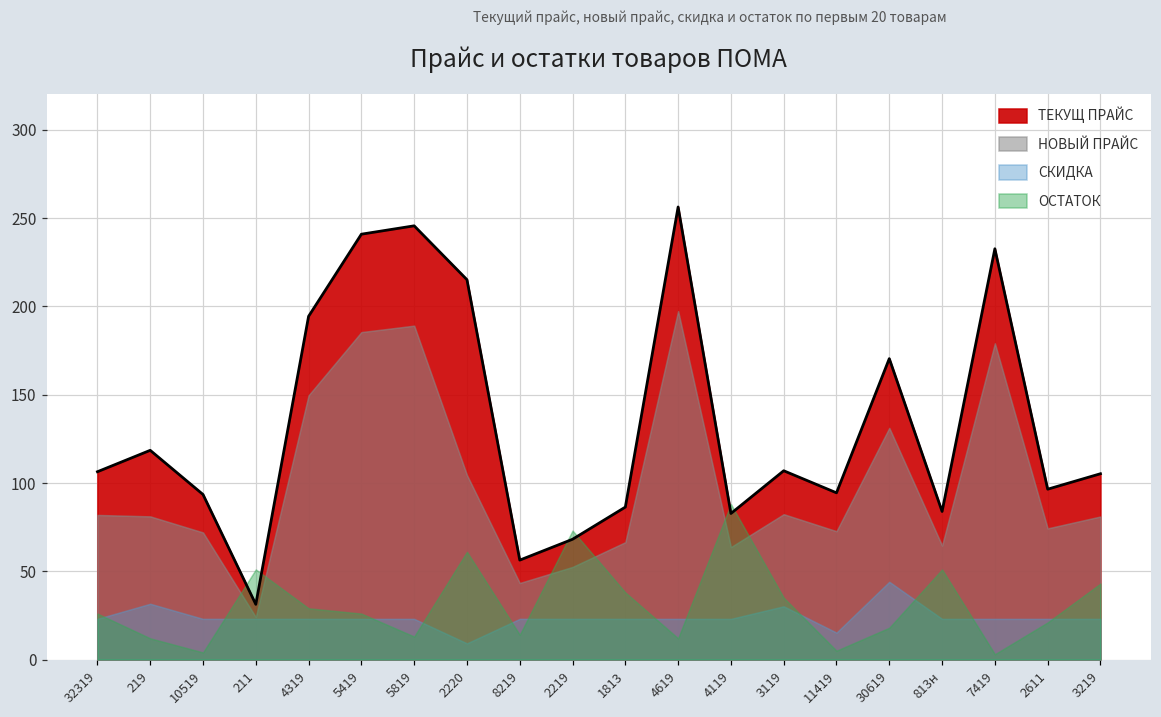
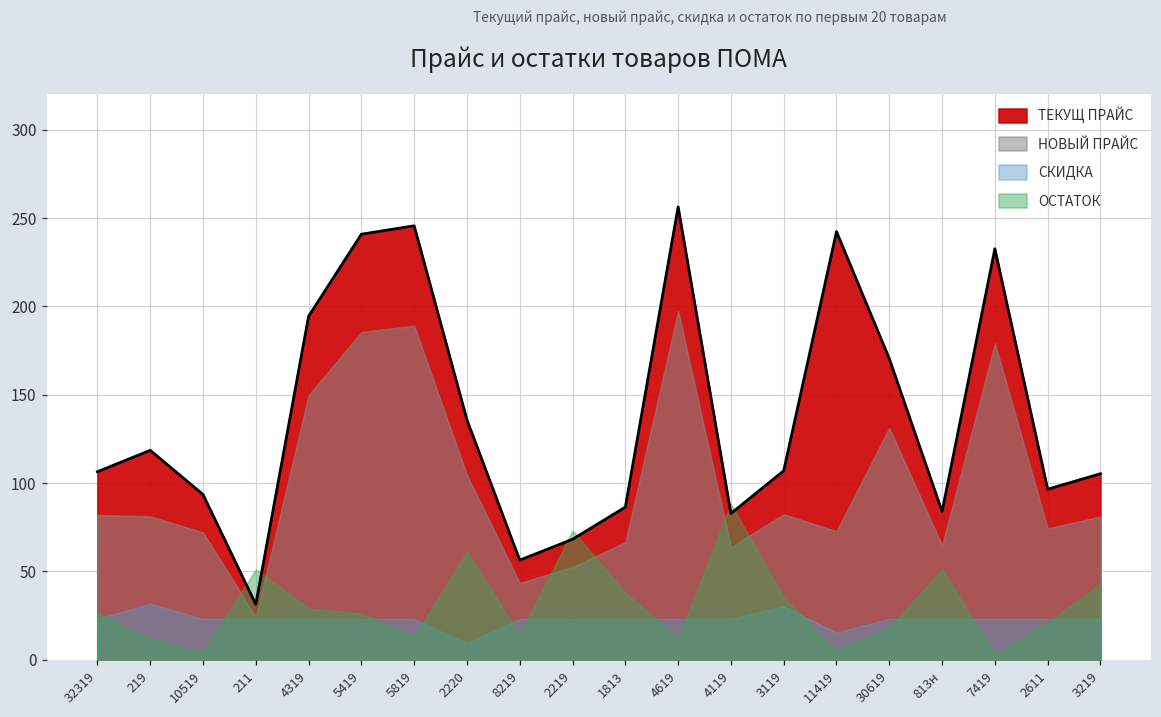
ТЕКУЩ ПРАЙС, 2220: 215 -> 136
ТЕКУЩ ПРАЙС, 11419: 94 -> 242
СКИДКА, 30619: 44 -> 23
